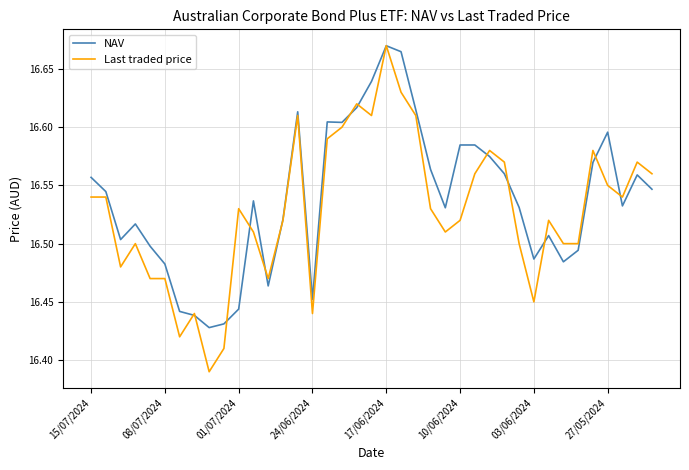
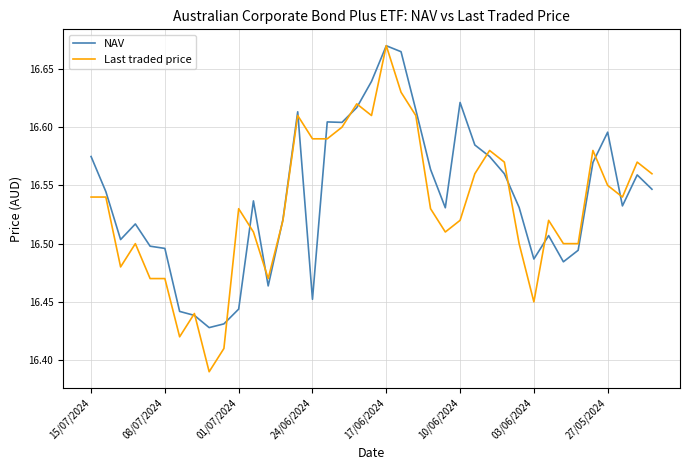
NAV, 15/07/2024: 16.557 -> 16.575
NAV, 08/07/2024: 16.483 -> 16.496
Last traded price, 24/06/2024: 16.44 -> 16.59
NAV, 10/06/2024: 16.585 -> 16.621
